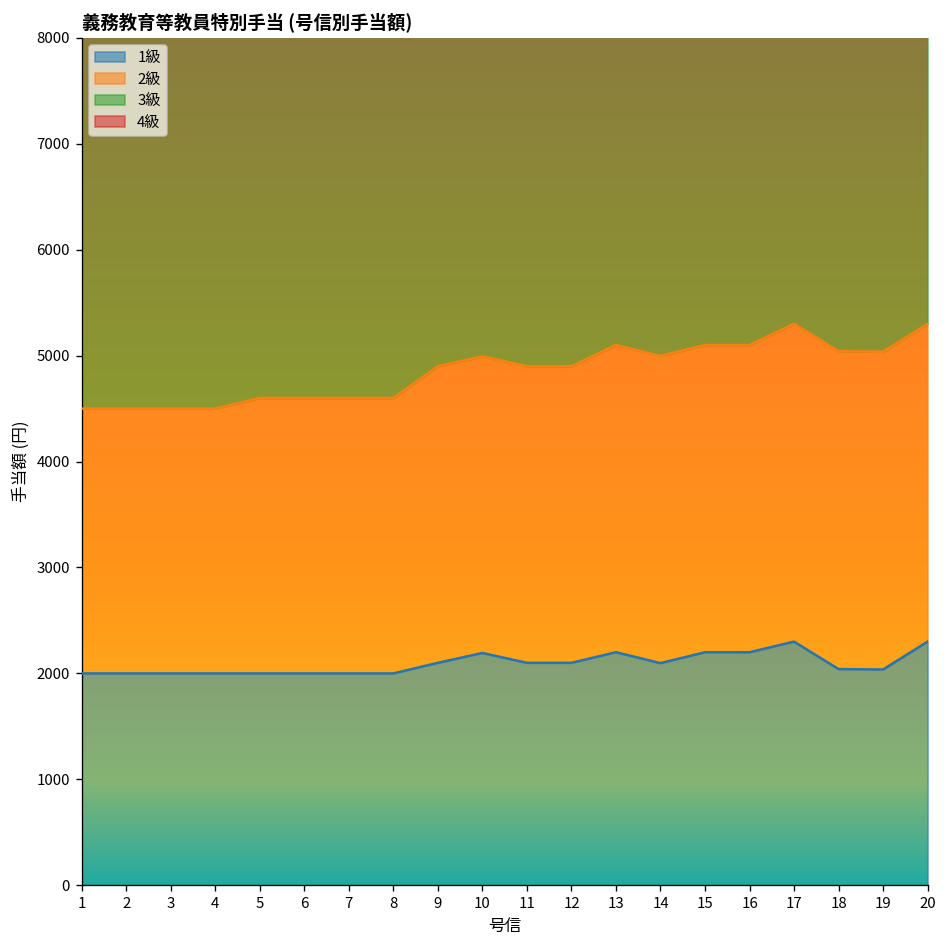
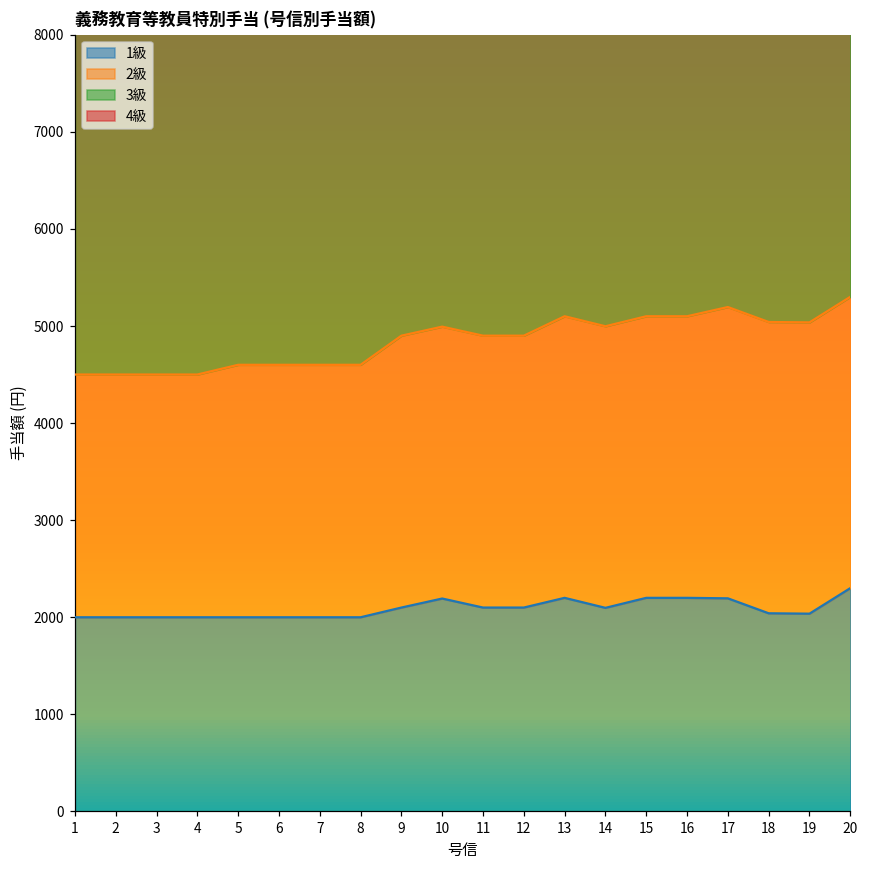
1級, 17: 2300 -> 2200
